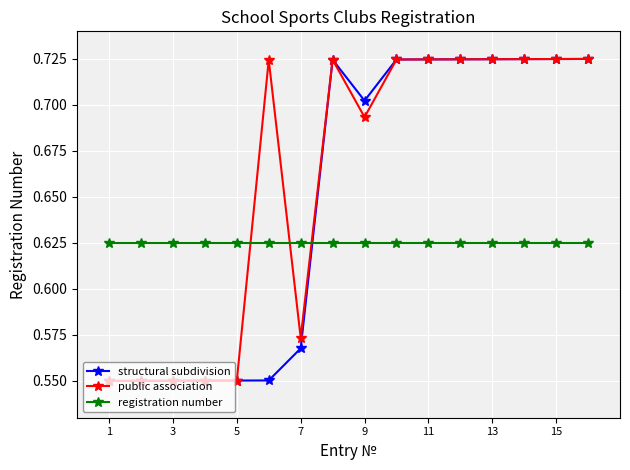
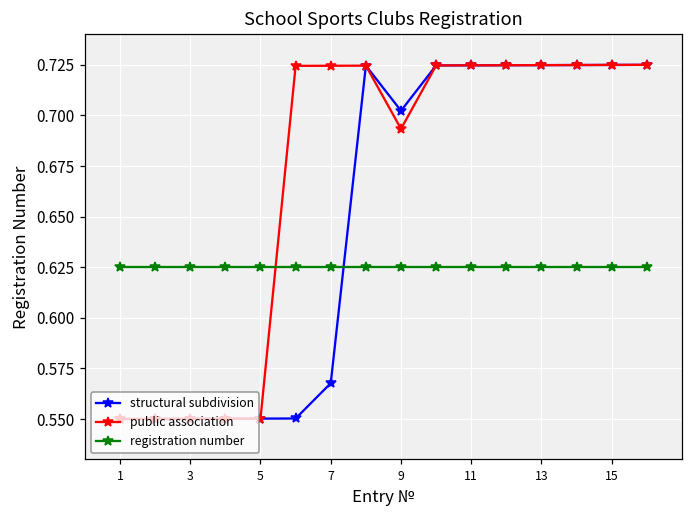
public association, 7: 0.573 -> 0.725
